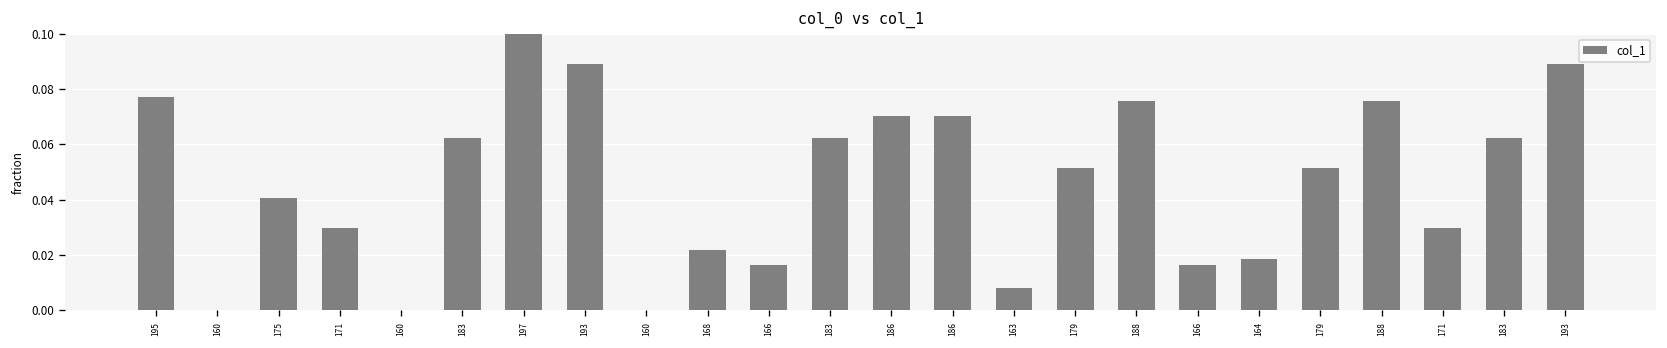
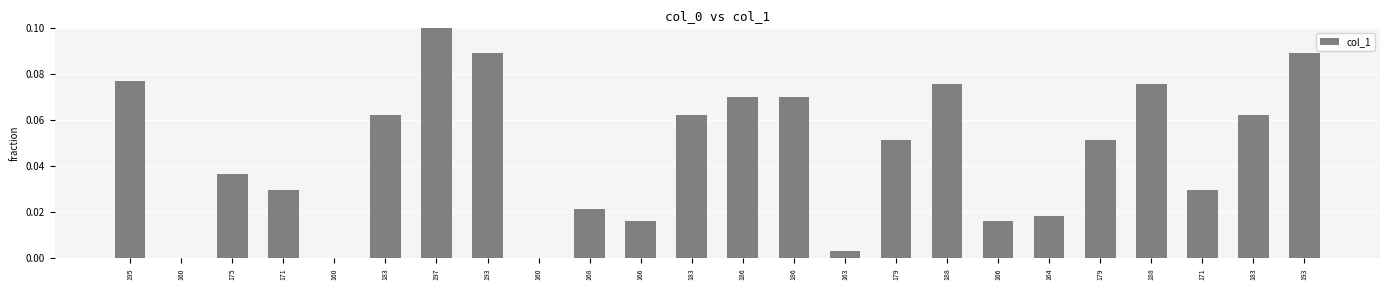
175: 0.041 -> 0.037
163: 0.008 -> 0.003
